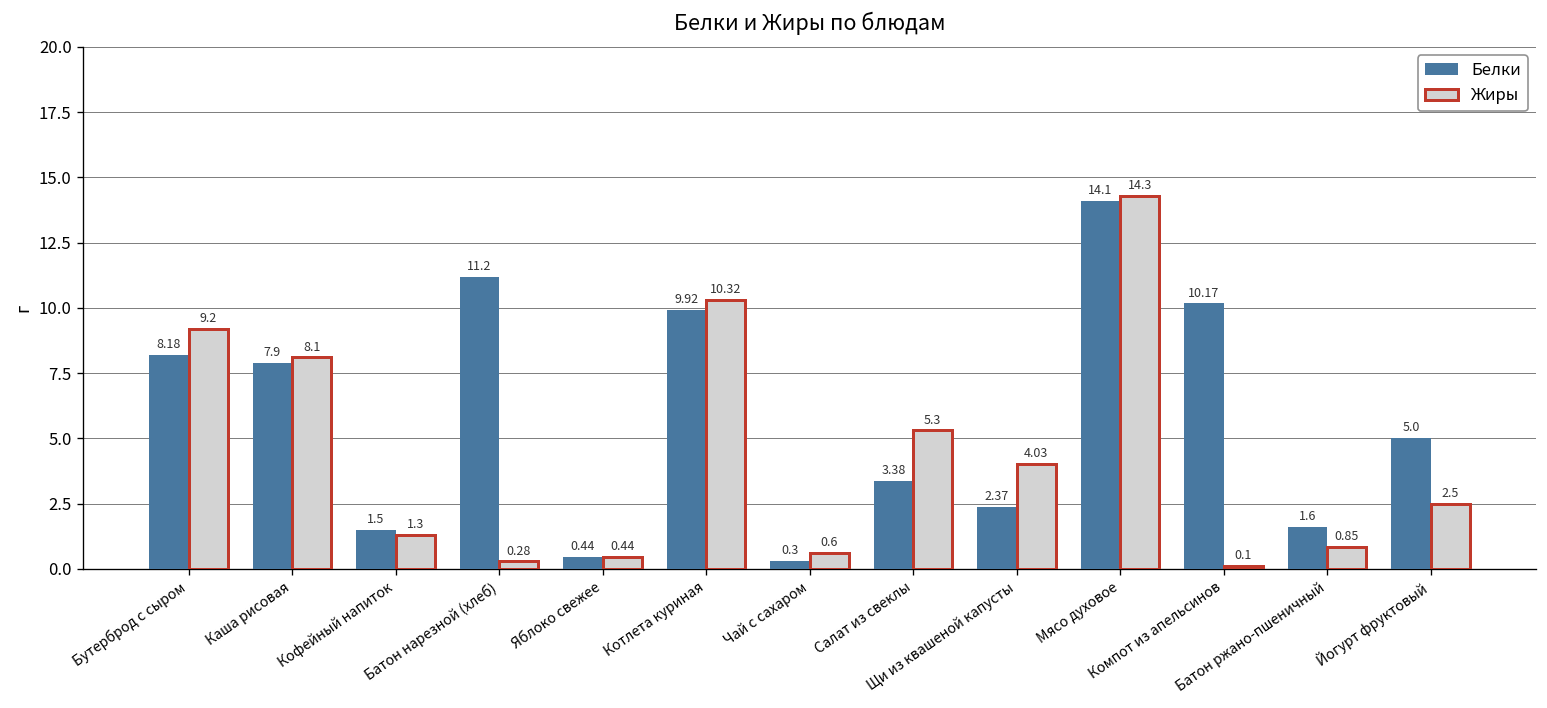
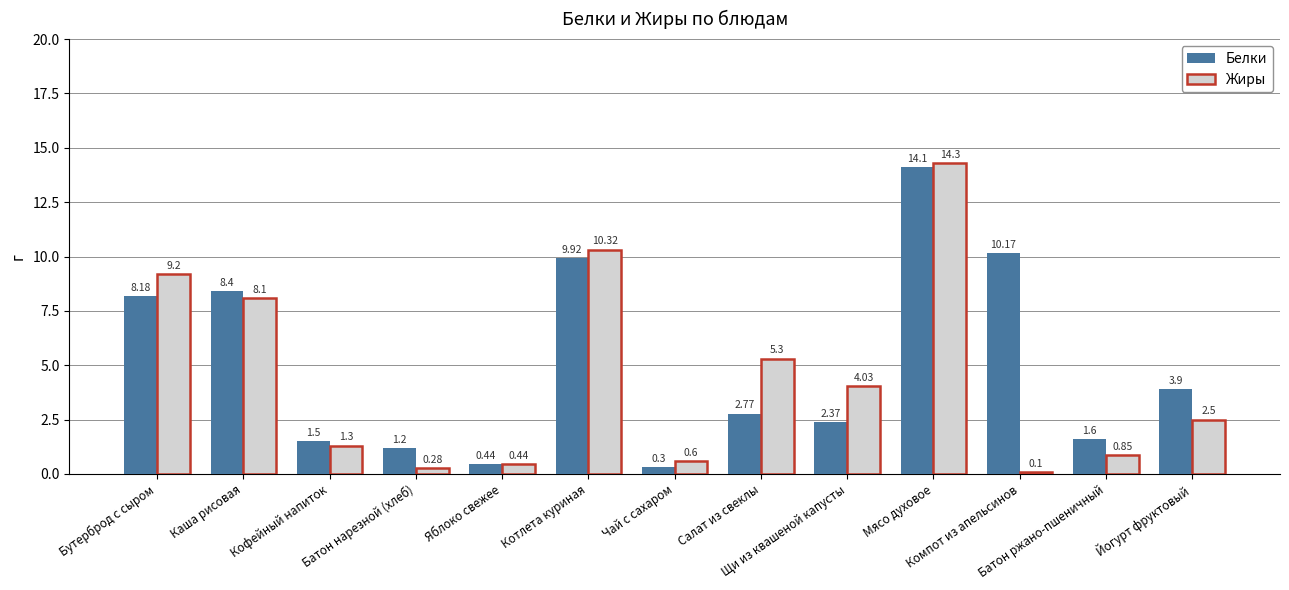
Белки, Каша рисовая: 7.9 -> 8.4
Белки, Батон нарезной (хлеб): 11.2 -> 1.2
Белки, Салат из свеклы: 3.38 -> 2.77
Белки, Йогурт фруктовый: 5.0 -> 3.9
